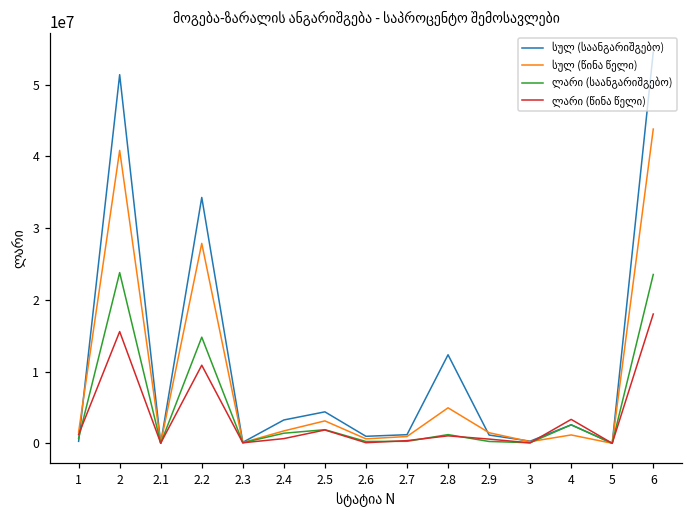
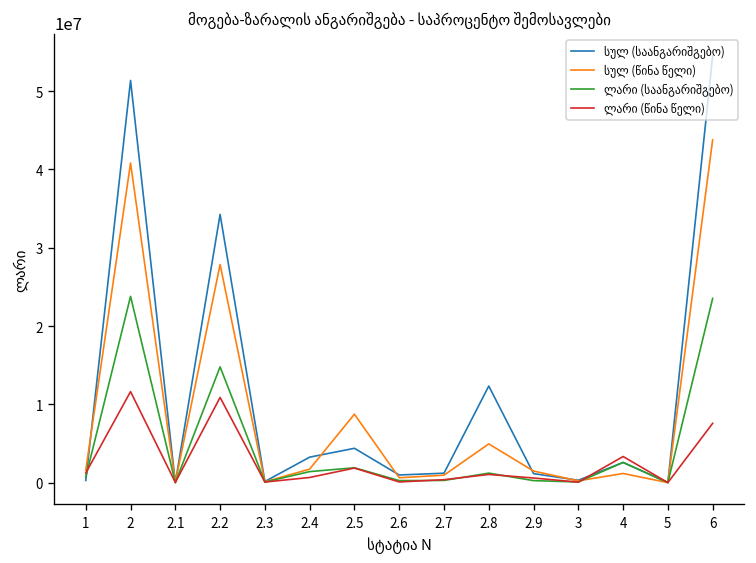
ლარი (წინა წელი), 2: 16000000 -> 12000000
სულ (წინა წელი), 2.5: 3000000 -> 9000000
ლარი (წინა წელი), 6: 18000000 -> 8000000
